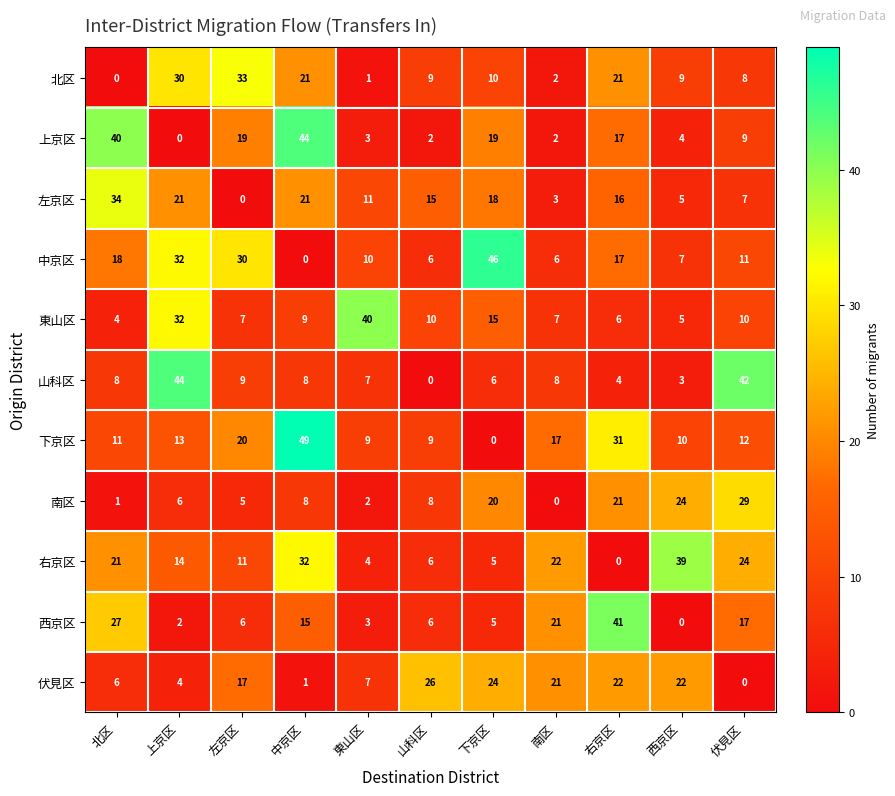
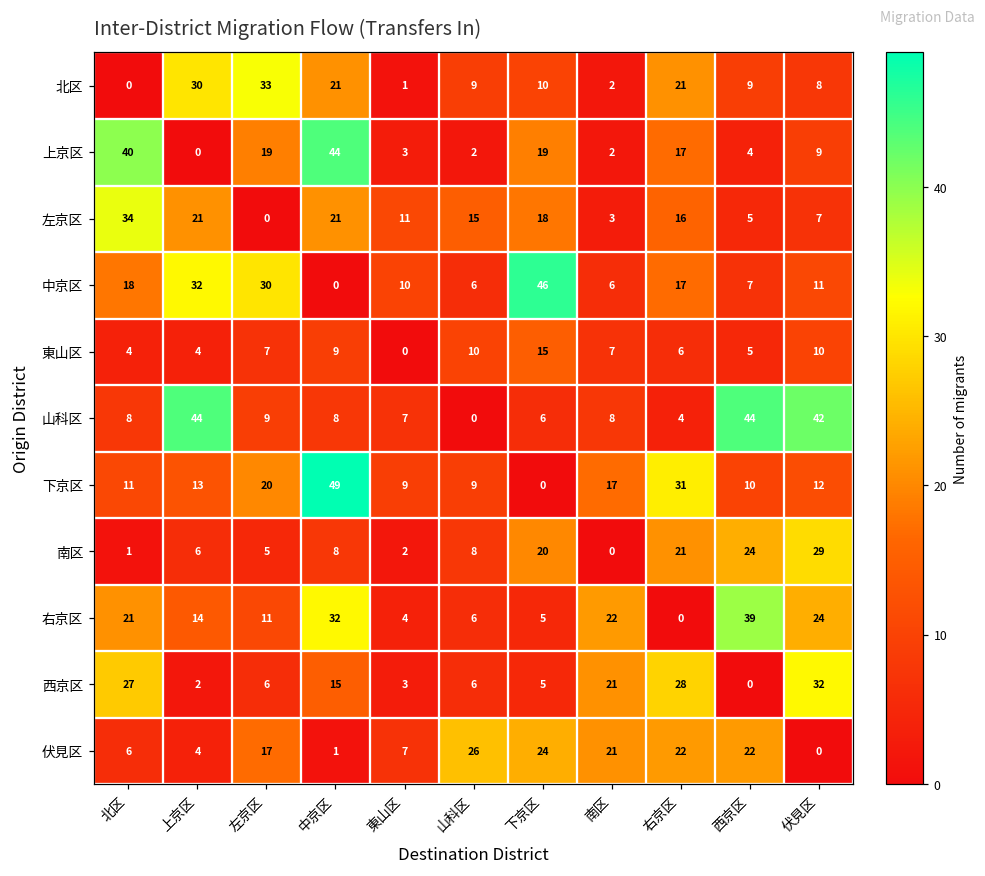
東山区, 上京区: 32 -> 4
東山区, 東山区: 40 -> 0
山科区, 西京区: 3 -> 44
西京区, 右京区: 41 -> 28
西京区, 伏見区: 17 -> 32
